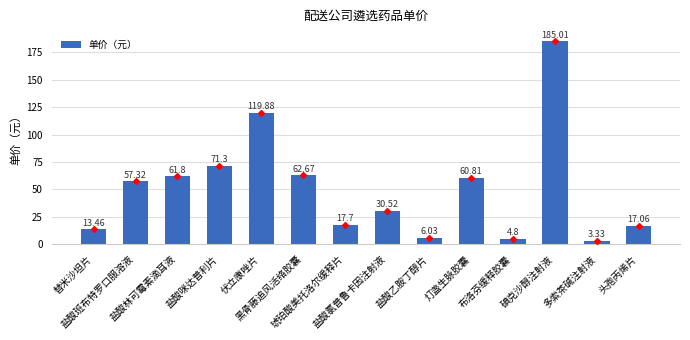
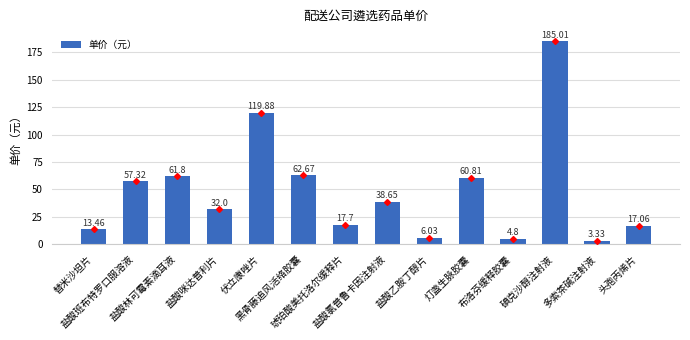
单价（元）, 盐酸咪达普利片: 71.3 -> 32.0
单价（元）, 盐酸氯普鲁卡因注射液: 30.52 -> 38.65
